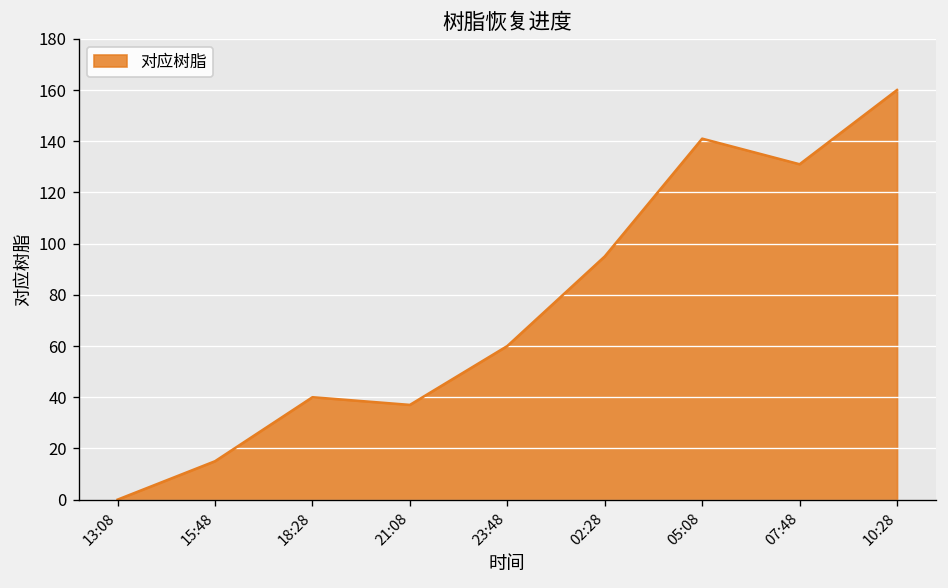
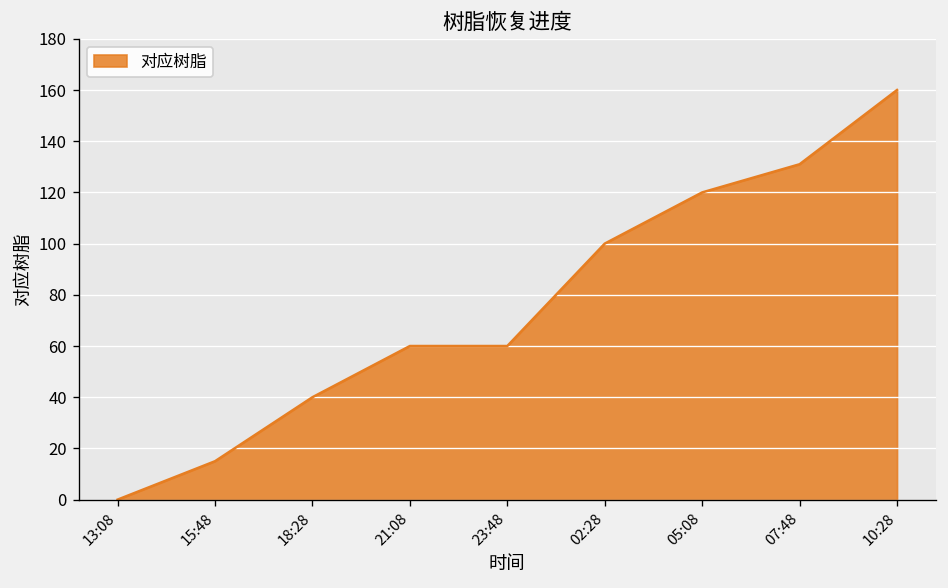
21:08: 37 -> 60
02:28: 95 -> 100
05:08: 141 -> 120
